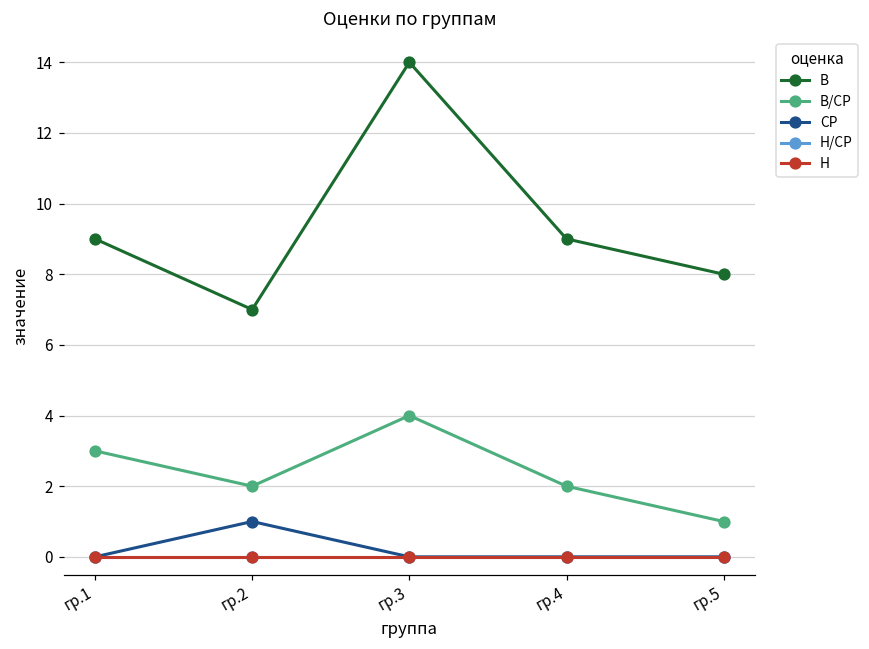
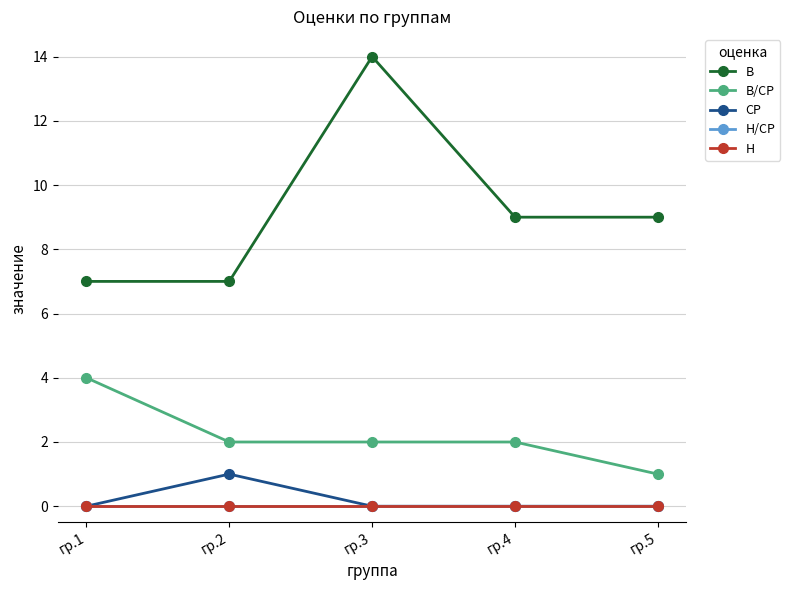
В, гр.1: 9 -> 7
В/СР, гр.1: 3 -> 4
В/СР, гр.3: 4 -> 2
В, гр.5: 8 -> 9
